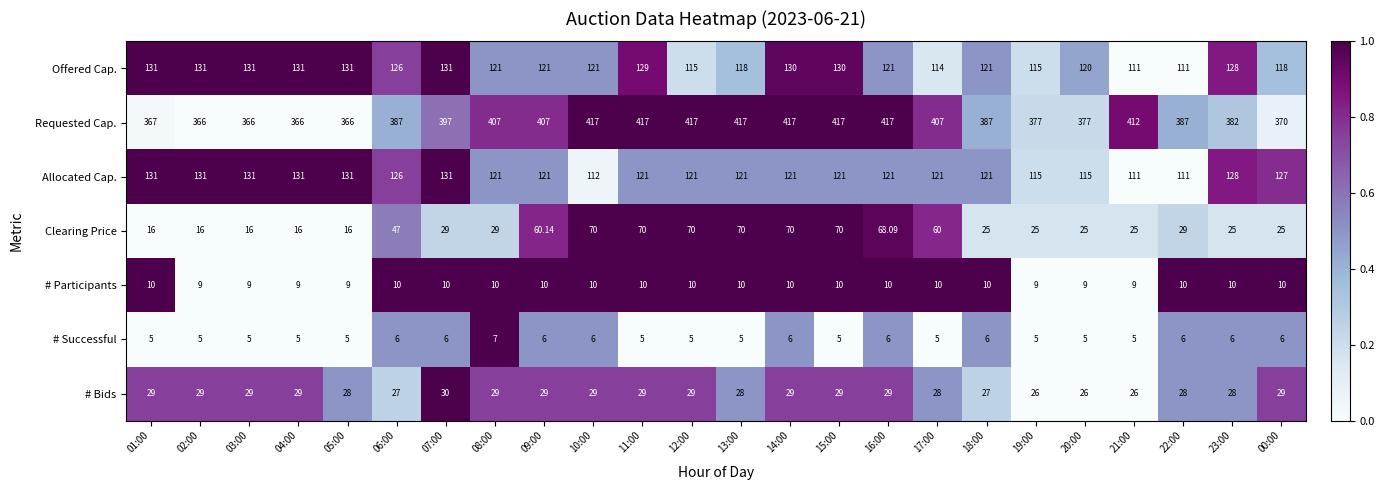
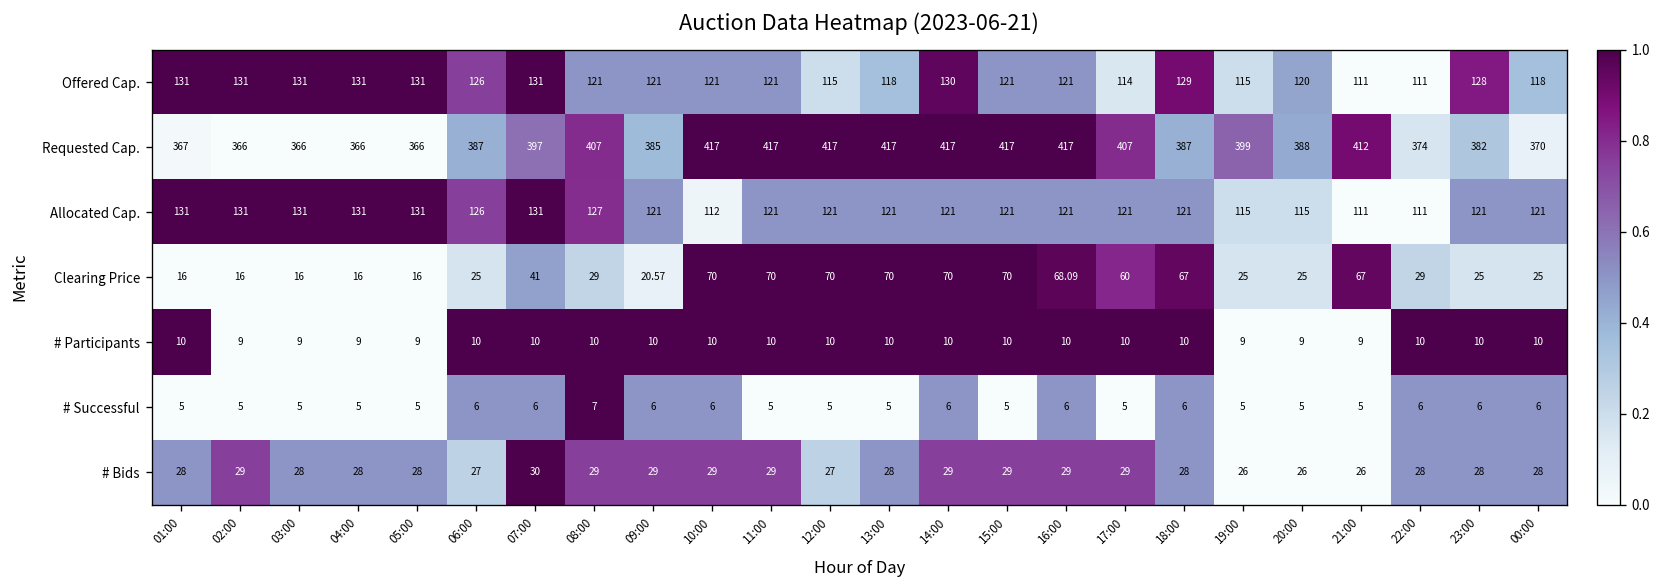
Offered Cap., 11:00: 129 -> 121
Offered Cap., 15:00: 130 -> 121
Offered Cap., 18:00: 121 -> 129
Requested Cap., 09:00: 407 -> 385
Requested Cap., 19:00: 377 -> 399
Requested Cap., 20:00: 377 -> 388
Requested Cap., 22:00: 387 -> 374
Allocated Cap., 08:00: 121 -> 127
Allocated Cap., 23:00: 128 -> 121
Allocated Cap., 00:00: 127 -> 121
Clearing Price, 06:00: 47 -> 25
Clearing Price, 07:00: 29 -> 41
Clearing Price, 09:00: 60.14 -> 20.57
Clearing Price, 18:00: 25 -> 67
Clearing Price, 21:00: 25 -> 67
# Bids, 01:00: 29 -> 28
# Bids, 03:00: 29 -> 28
# Bids, 04:00: 29 -> 28
# Bids, 12:00: 29 -> 27
# Bids, 17:00: 28 -> 29
# Bids, 18:00: 27 -> 28
# Bids, 00:00: 29 -> 28
